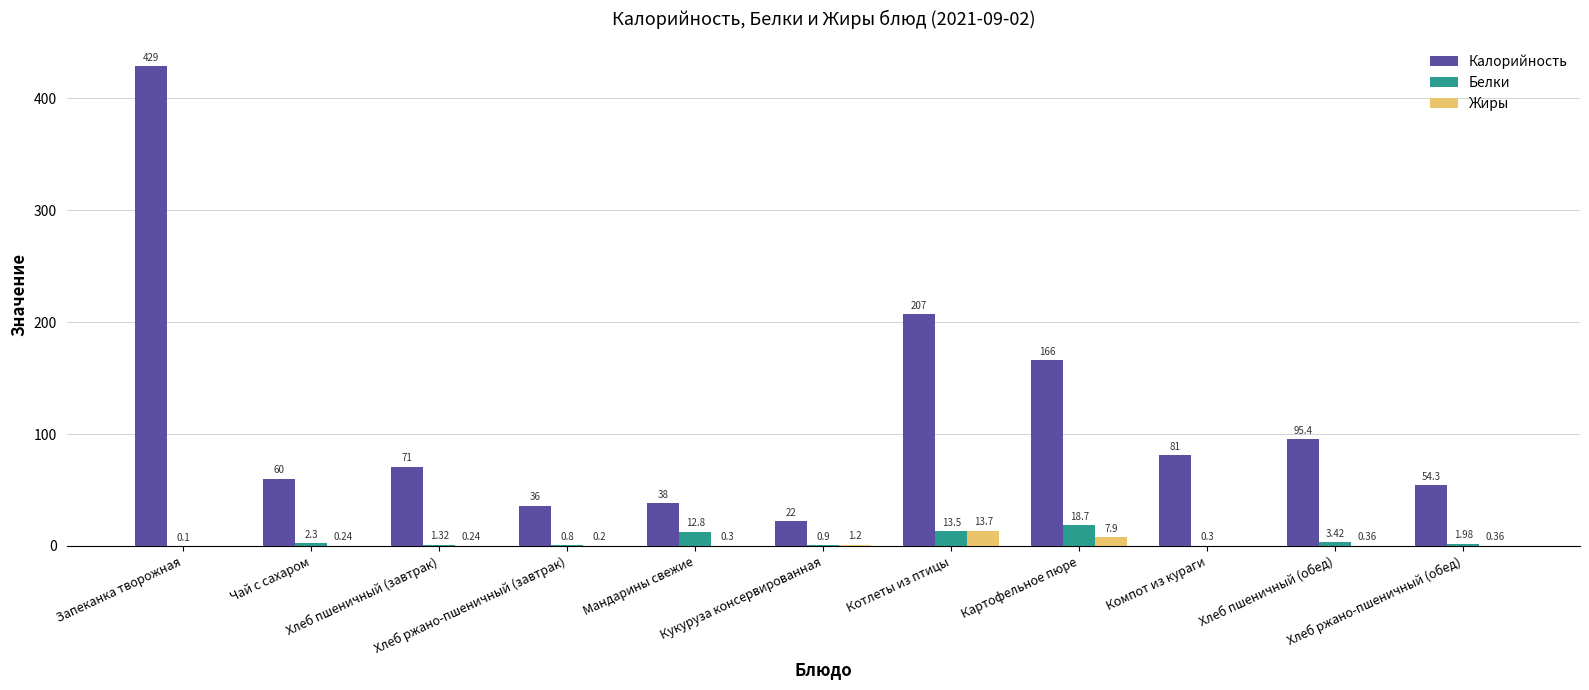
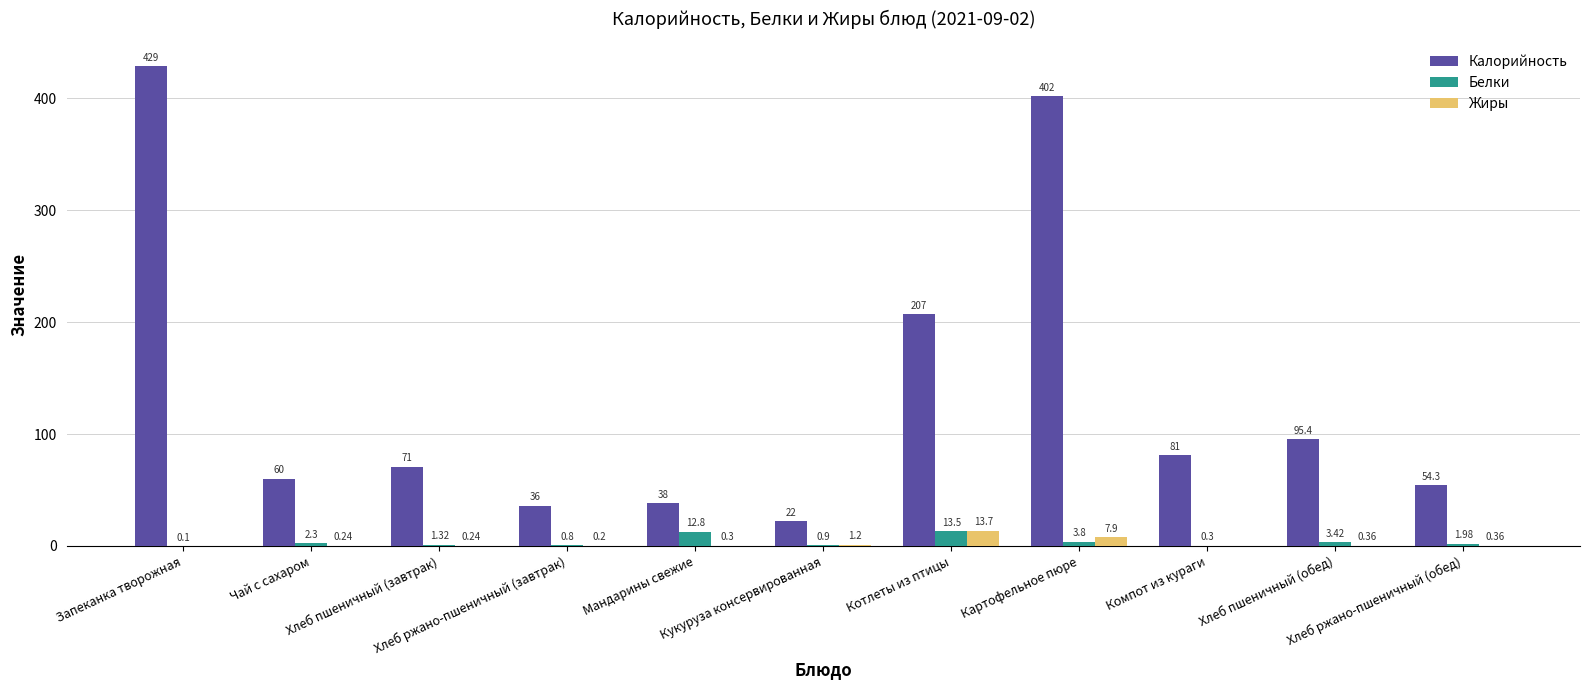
Калорийность, Картофельное пюре: 166 -> 402
Белки, Картофельное пюре: 18.7 -> 3.8
